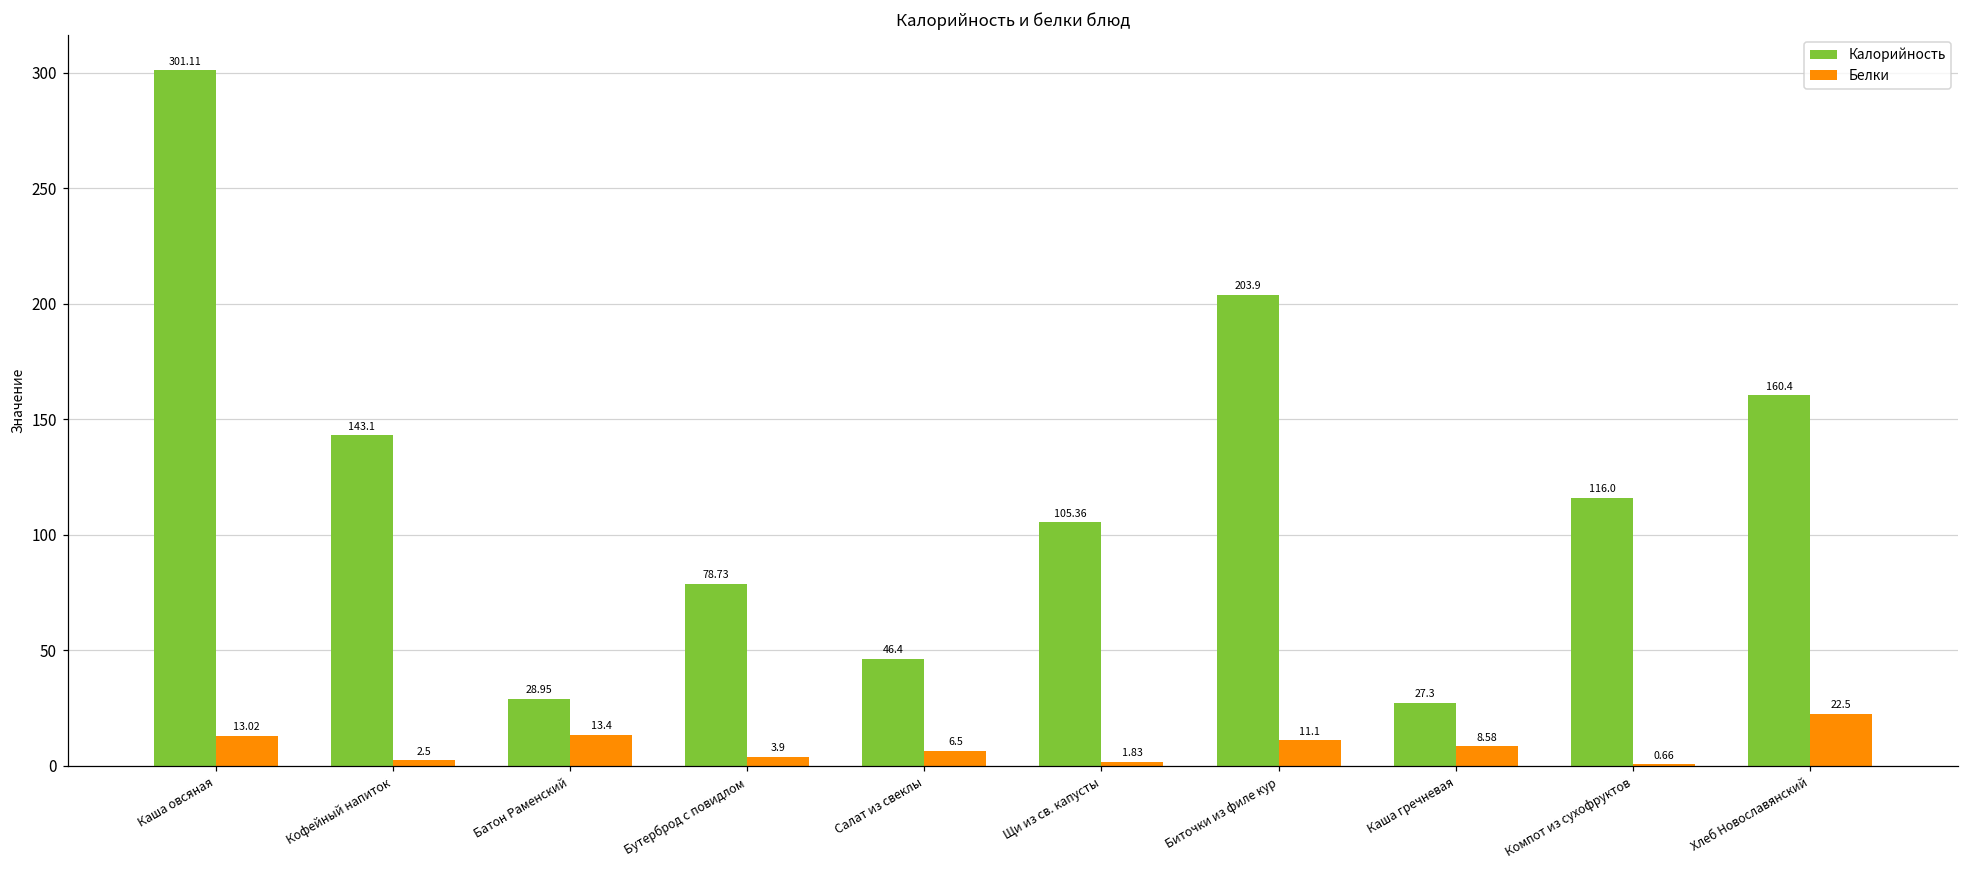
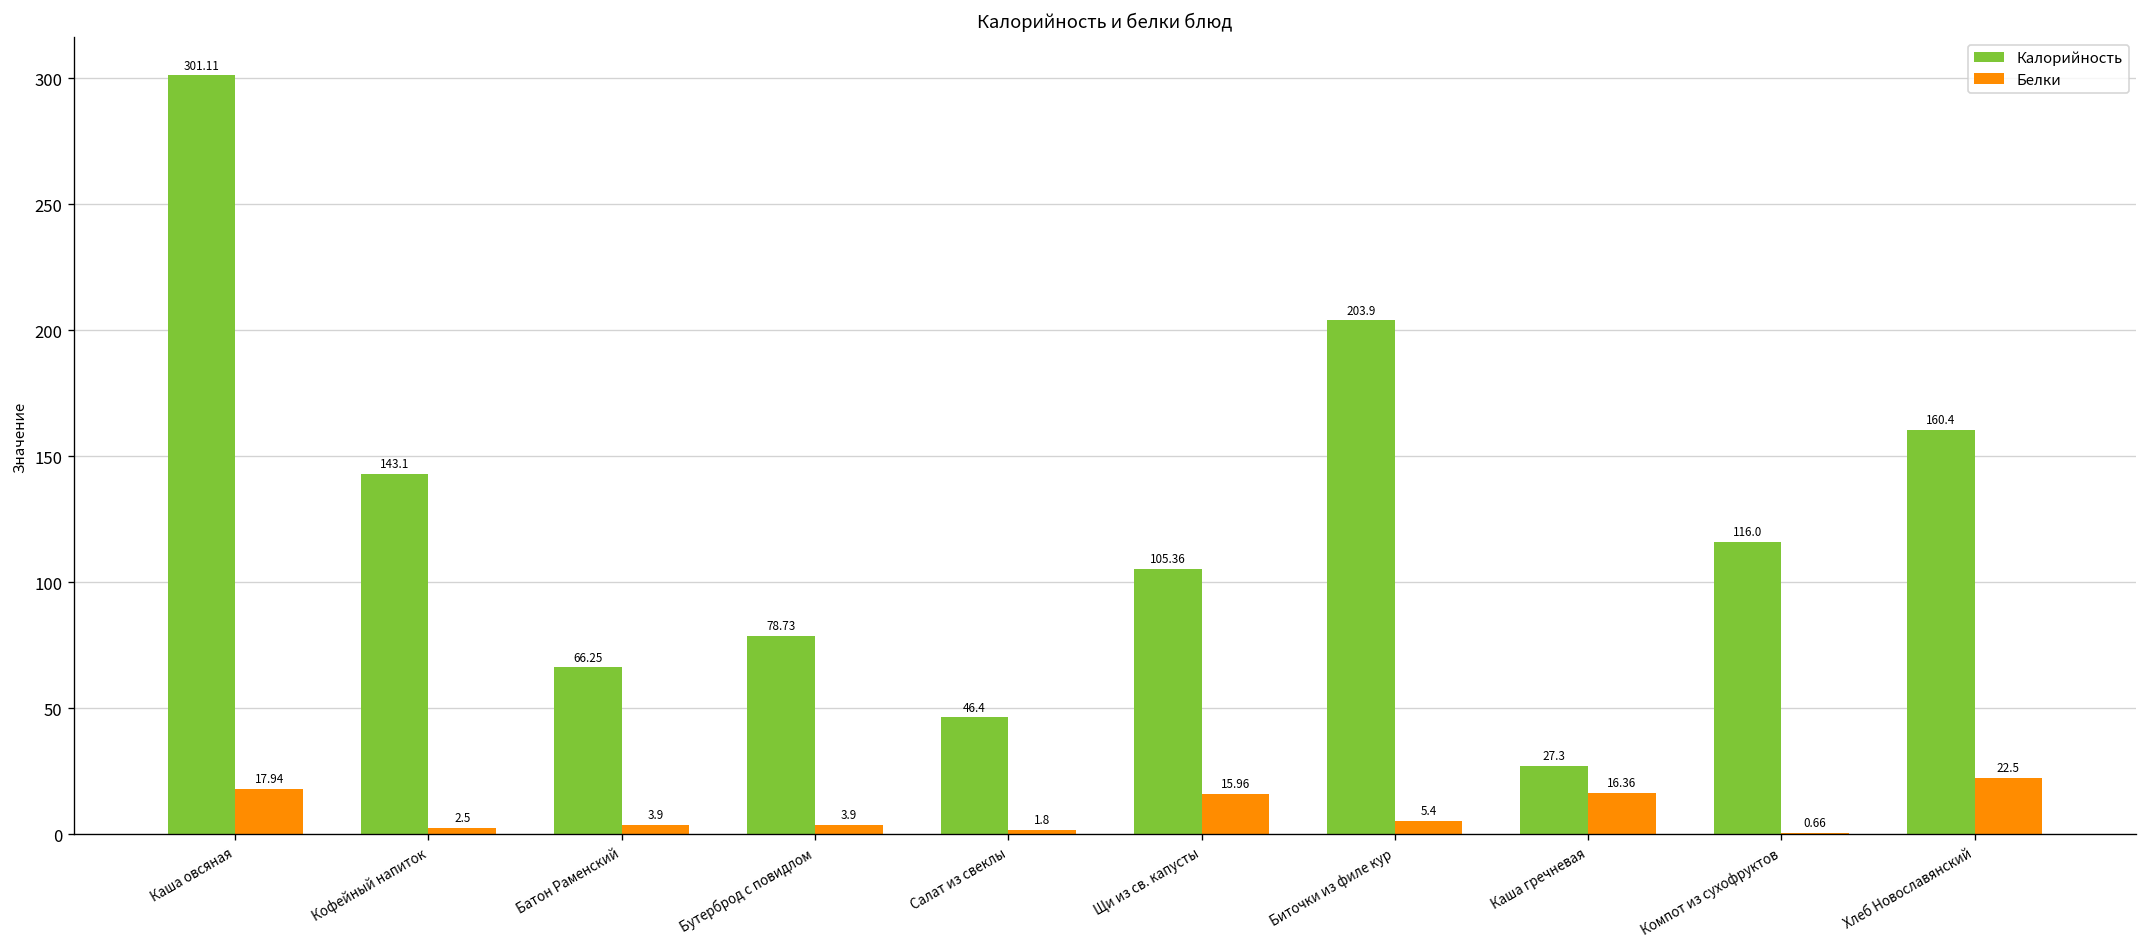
Белки, Каша овсяная: 13.02 -> 17.94
Калорийность, Батон Раменский: 28.95 -> 66.25
Белки, Батон Раменский: 13.4 -> 3.9
Белки, Салат из свеклы: 6.5 -> 1.8
Белки, Щи из св. капусты: 1.83 -> 15.96
Белки, Биточки из филе кур: 11.1 -> 5.4
Белки, Каша гречневая: 8.58 -> 16.36
